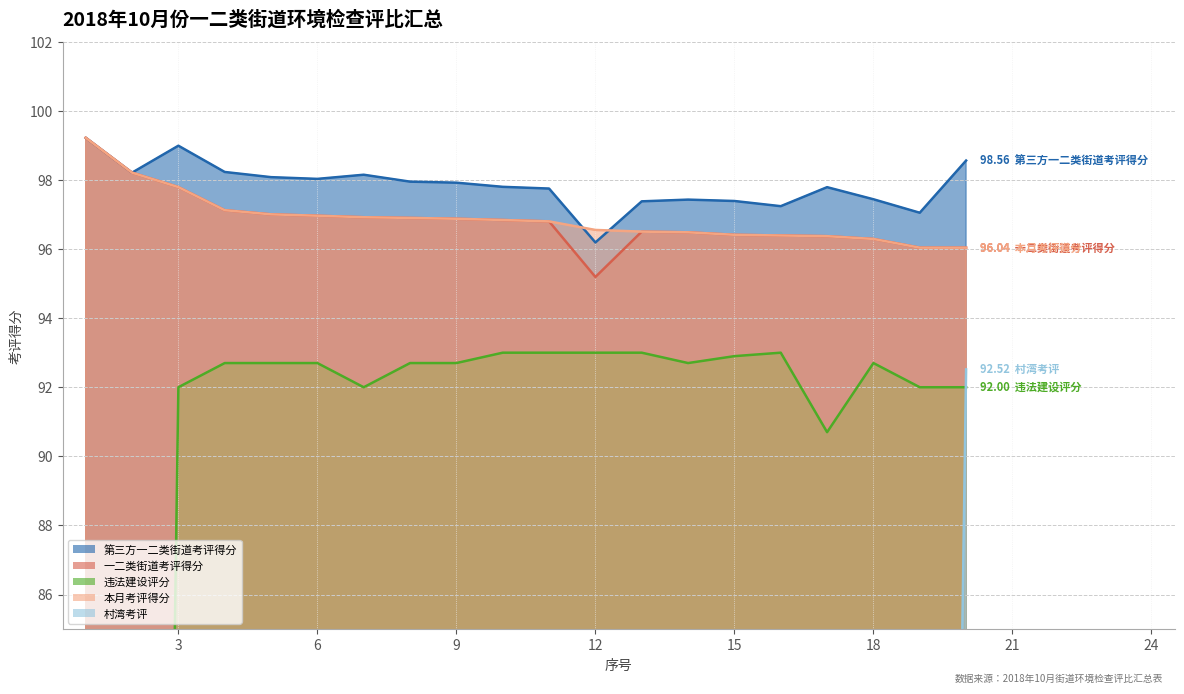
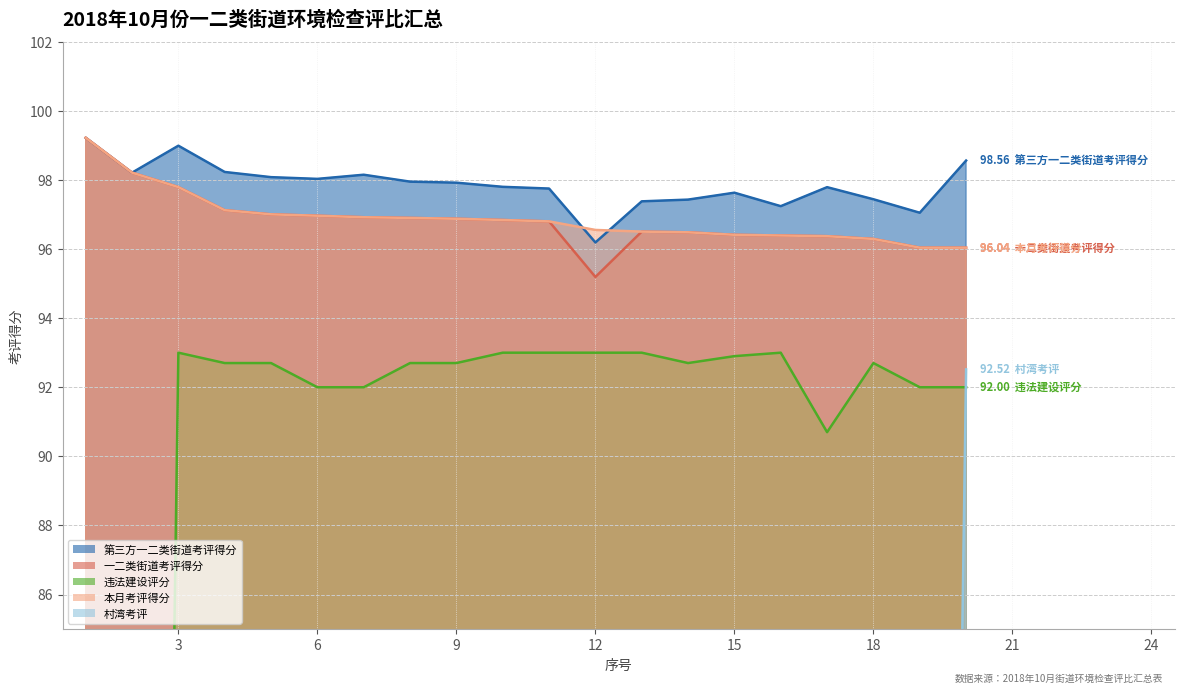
违法建设评分, 3: 92 -> 93
违法建设评分, 6: 92.7 -> 92.0
第三方一二类街道考评得分, 15: 97.4 -> 97.6
